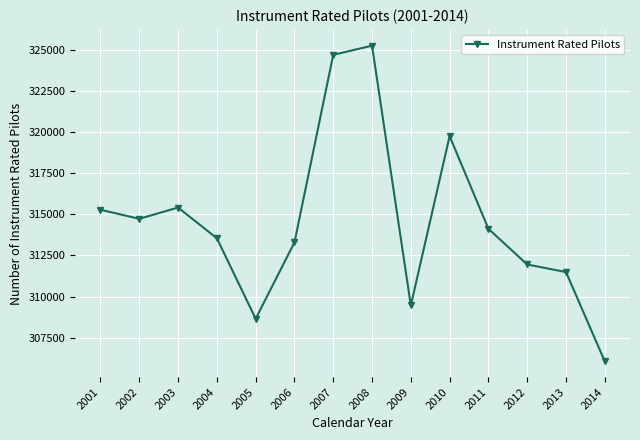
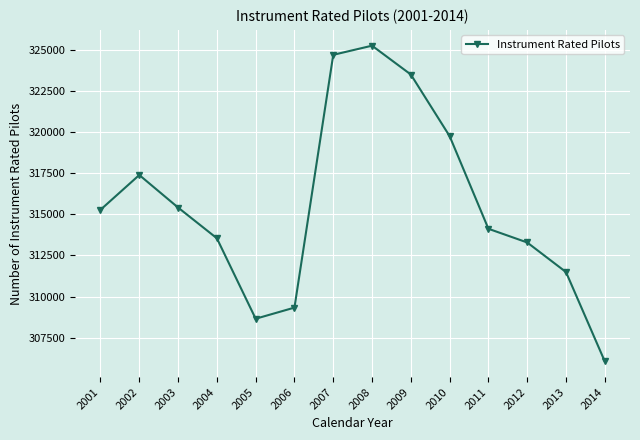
2002: 314700 -> 317400
2006: 313300 -> 309300
2009: 309500 -> 323500
2012: 312000 -> 313300
